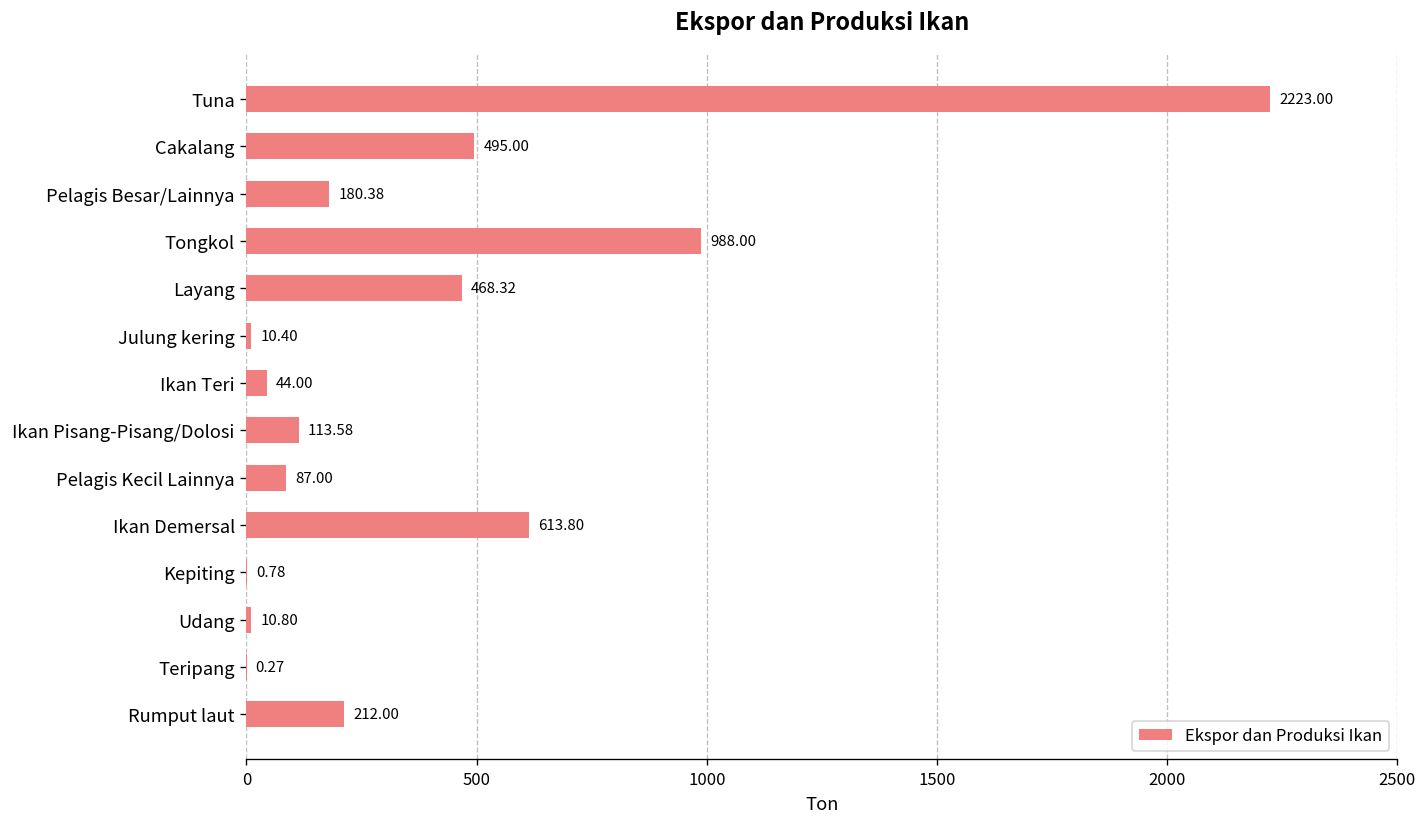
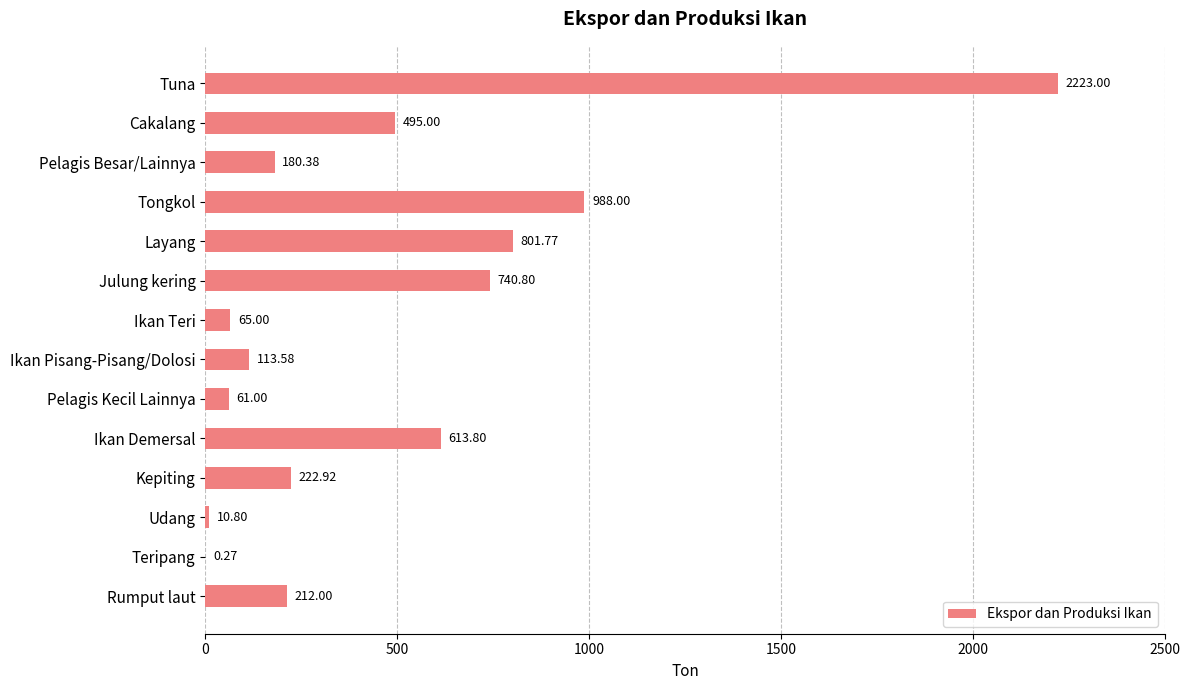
Layang: 468.32 -> 801.77
Julung kering: 10.40 -> 740.80
Ikan Teri: 44.00 -> 65.00
Pelagis Kecil Lainnya: 87.00 -> 61.00
Kepiting: 0.78 -> 222.92
